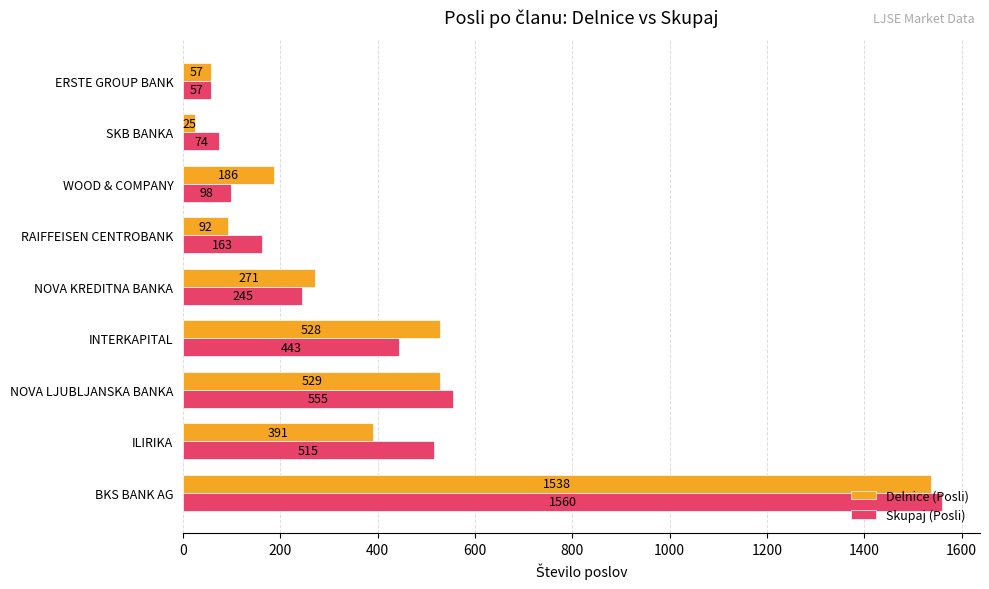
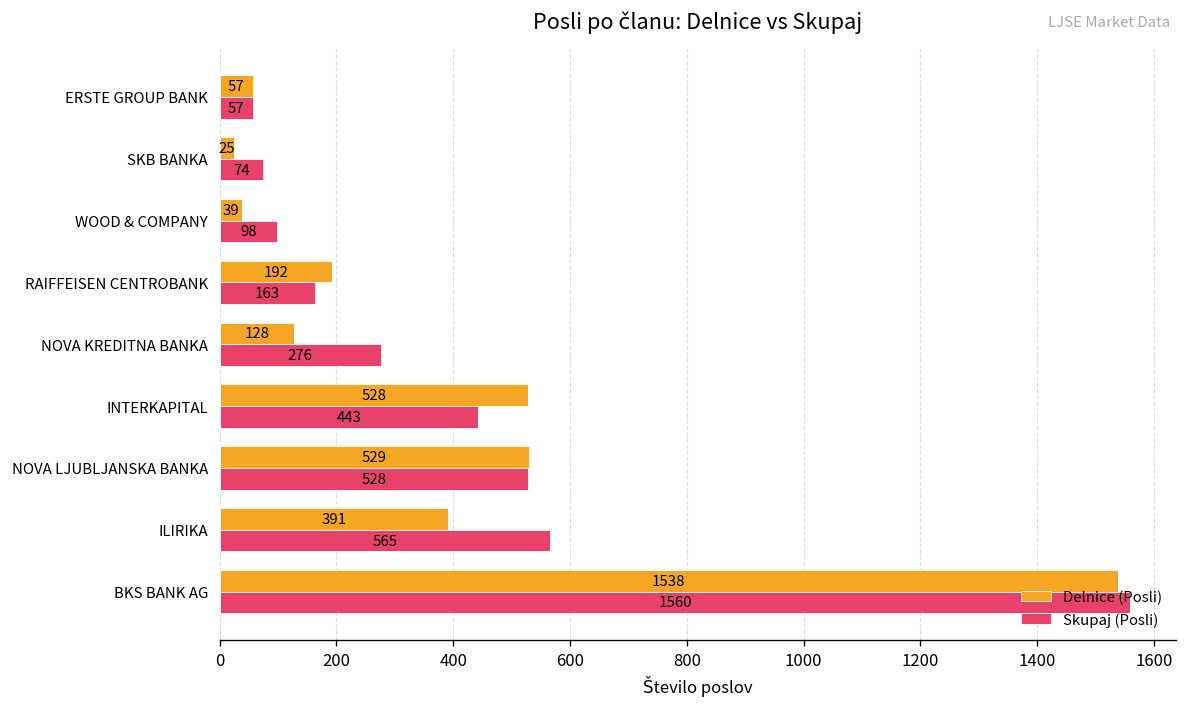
Delnice (Posli), WOOD & COMPANY: 186 -> 39
Delnice (Posli), RAIFFEISEN CENTROBANK: 92 -> 192
Delnice (Posli), NOVA KREDITNA BANKA: 271 -> 128
Skupaj (Posli), NOVA KREDITNA BANKA: 245 -> 276
Skupaj (Posli), NOVA LJUBLJANSKA BANKA: 555 -> 528
Skupaj (Posli), ILIRIKA: 515 -> 565
